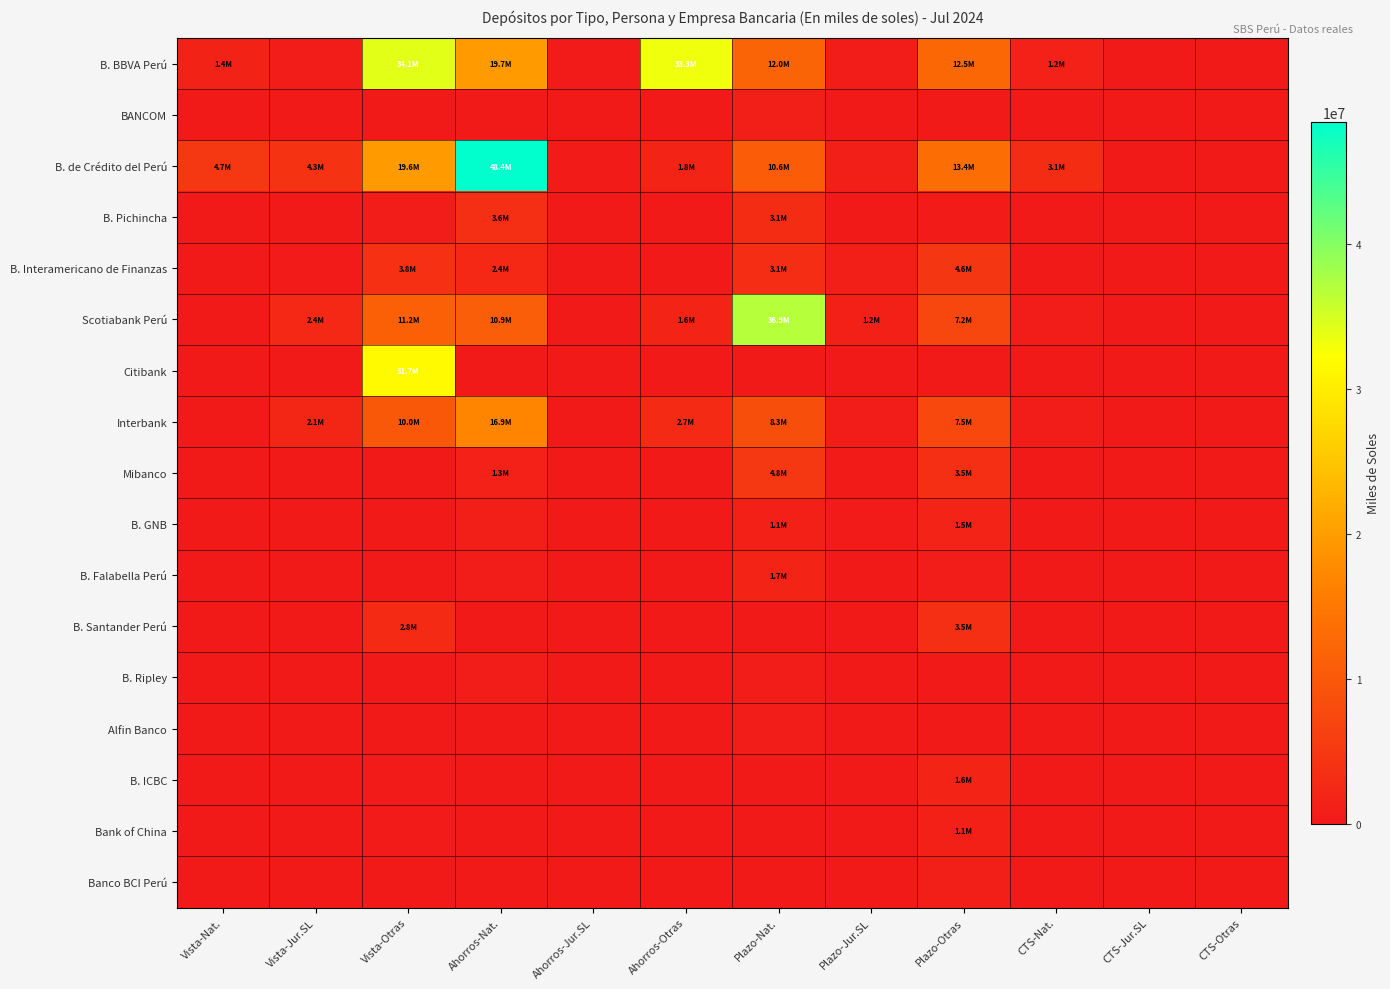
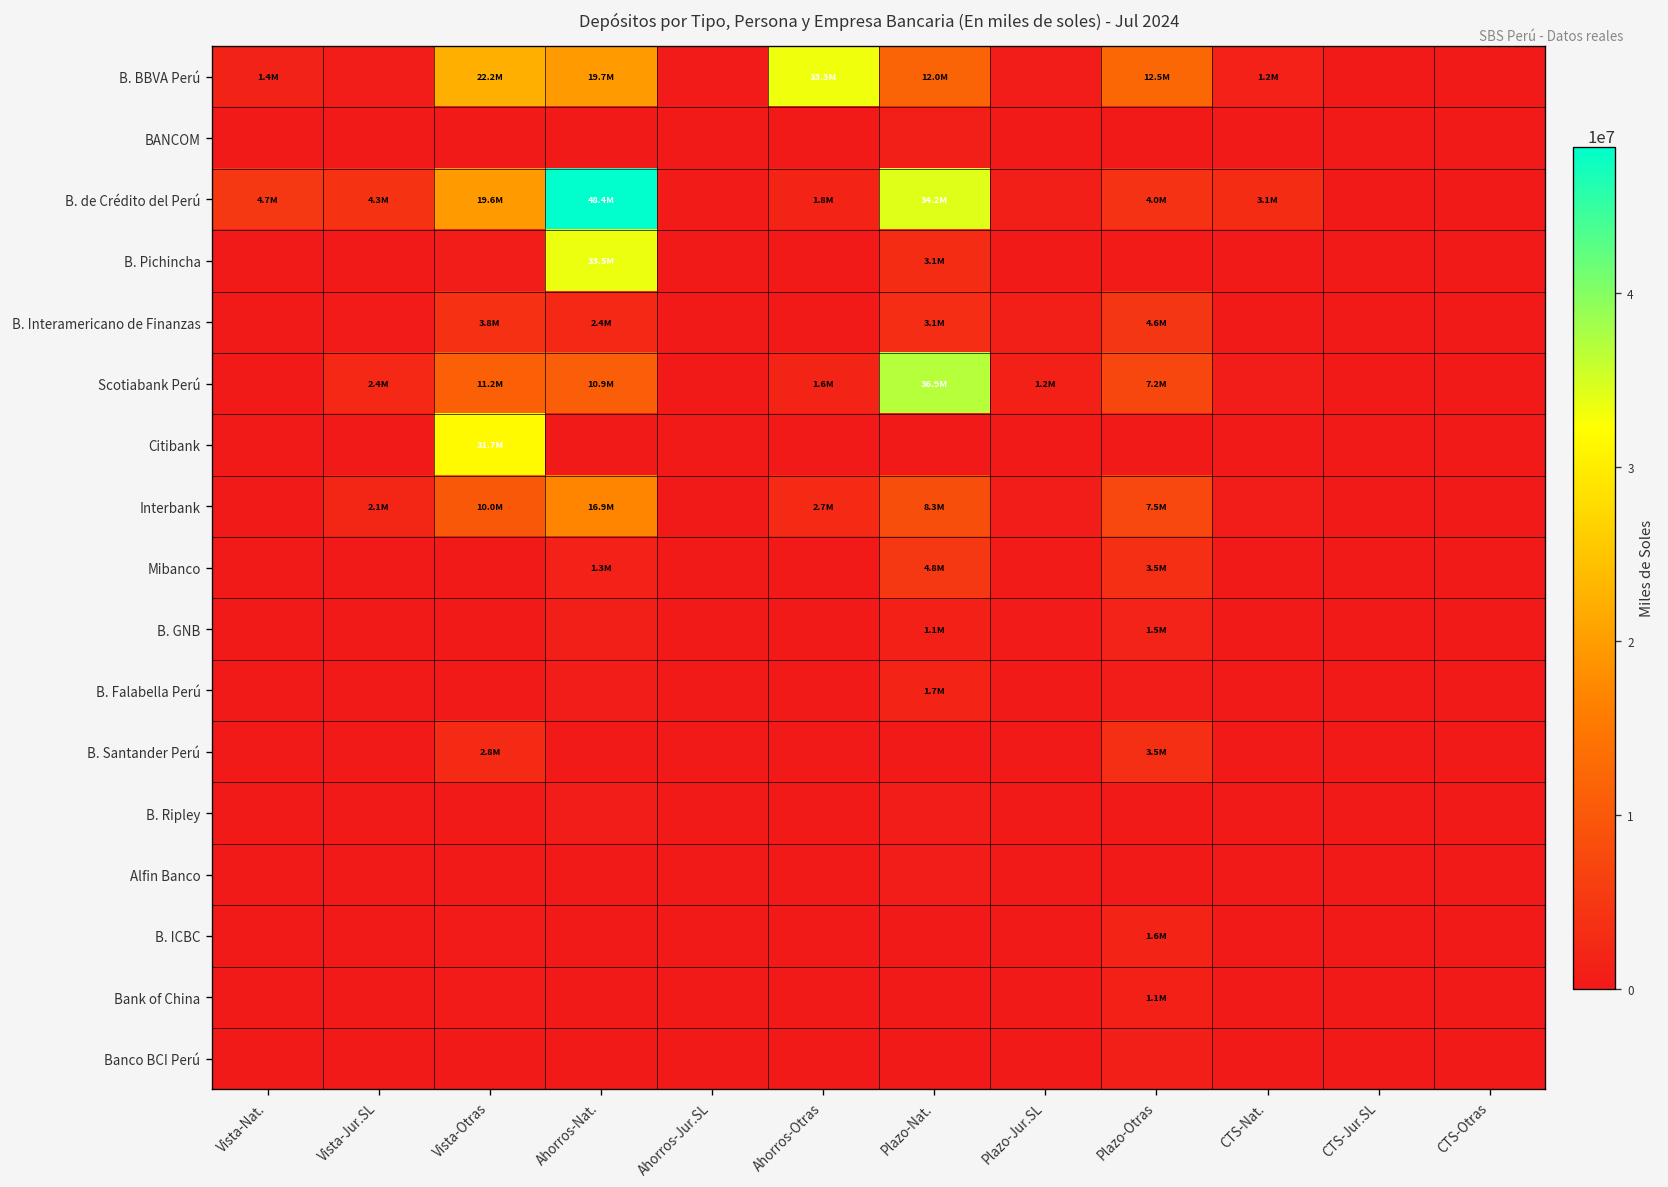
B. BBVA Perú, Vista-Otras: 34.1M -> 22.2M
B. de Crédito del Perú, Plazo-Nat.: 10.6M -> 34.2M
B. de Crédito del Perú, Plazo-Otras: 13.4M -> 4.0M
B. Pichincha, Ahorros-Nat.: 3.6M -> 33.5M
